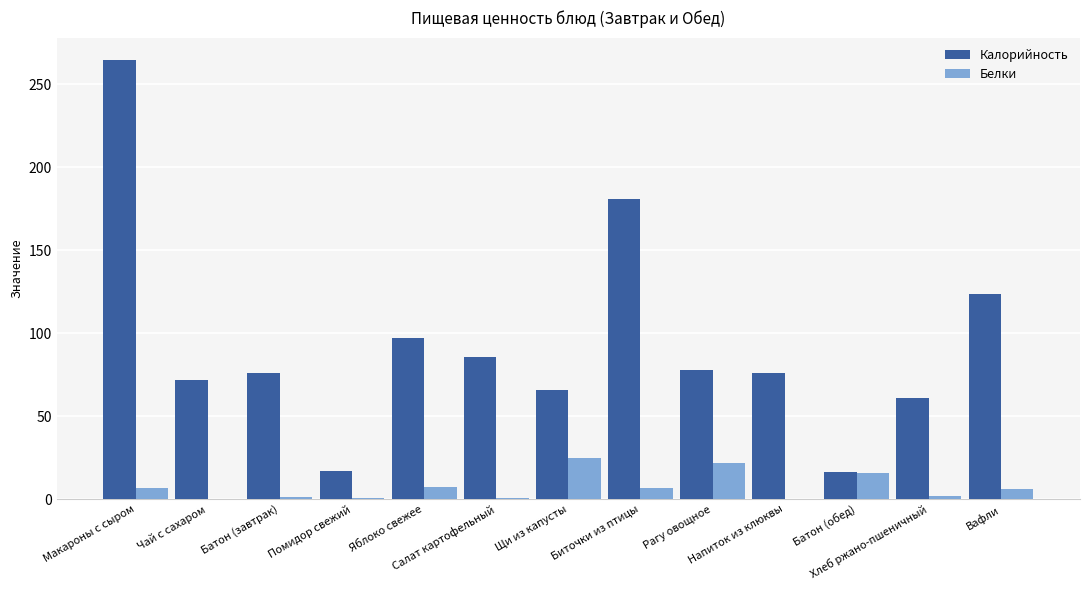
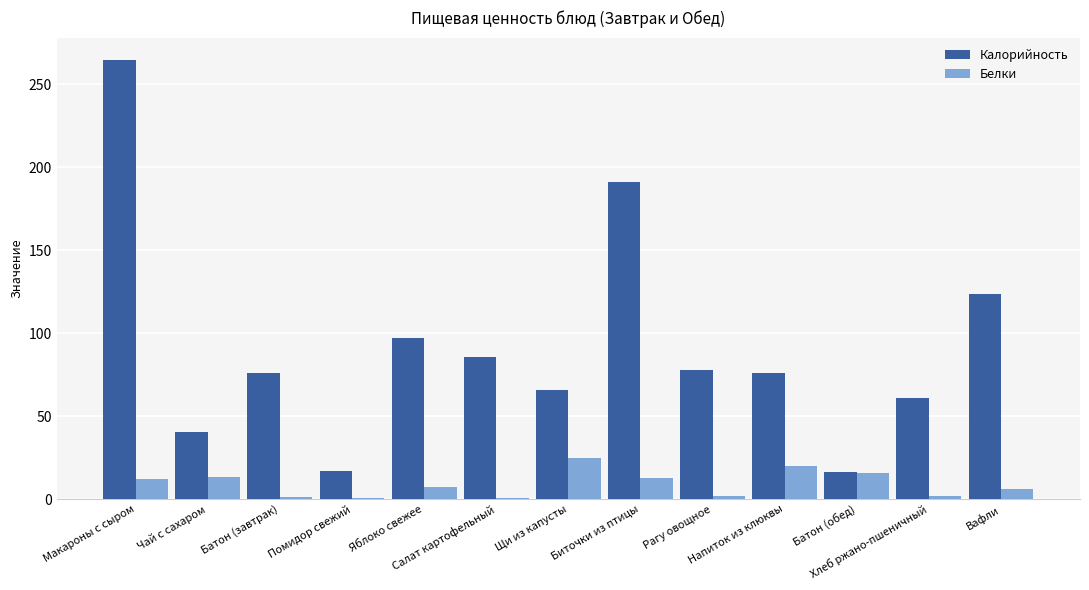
Белки, Макароны с сыром: 7 -> 12
Калорийность, Чай с сахаром: 72 -> 40
Белки, Чай с сахаром: 0 -> 14
Калорийность, Биточки из птицы: 181 -> 191
Белки, Биточки из птицы: 7 -> 13
Белки, Рагу овощное: 22 -> 2
Белки, Напиток из клюквы: 0 -> 20
